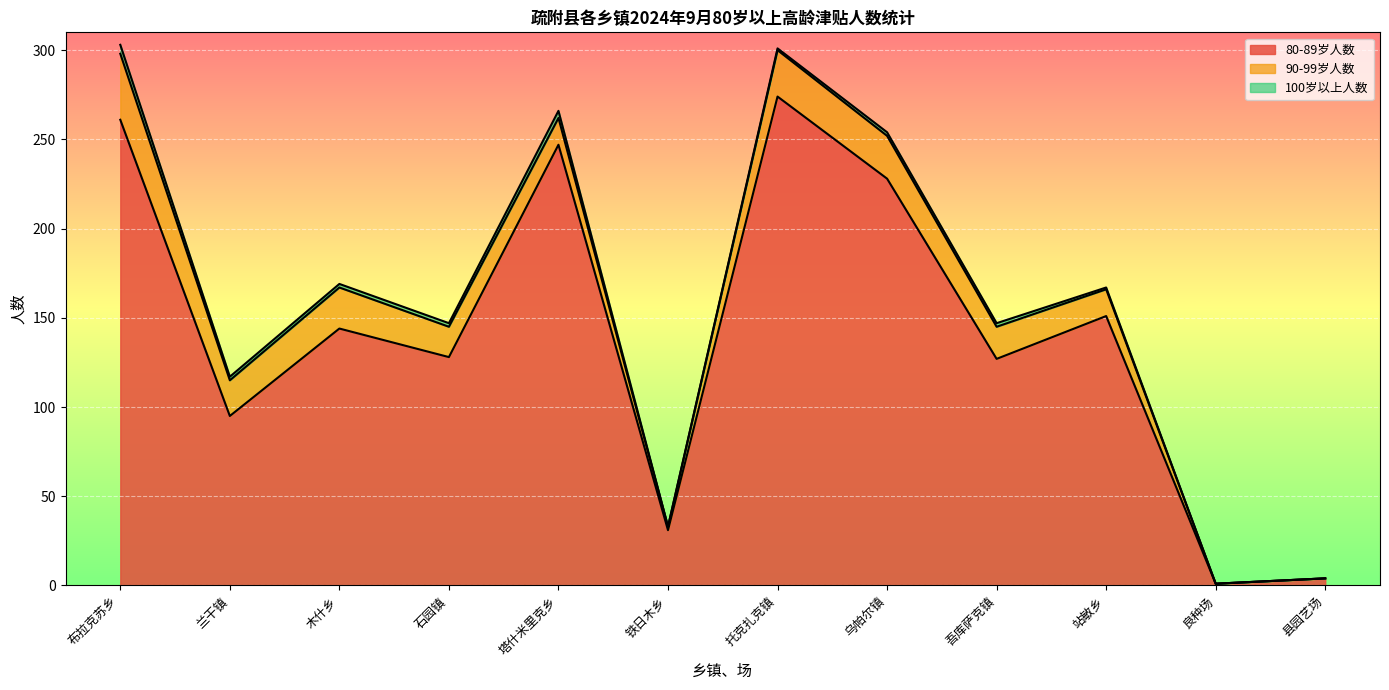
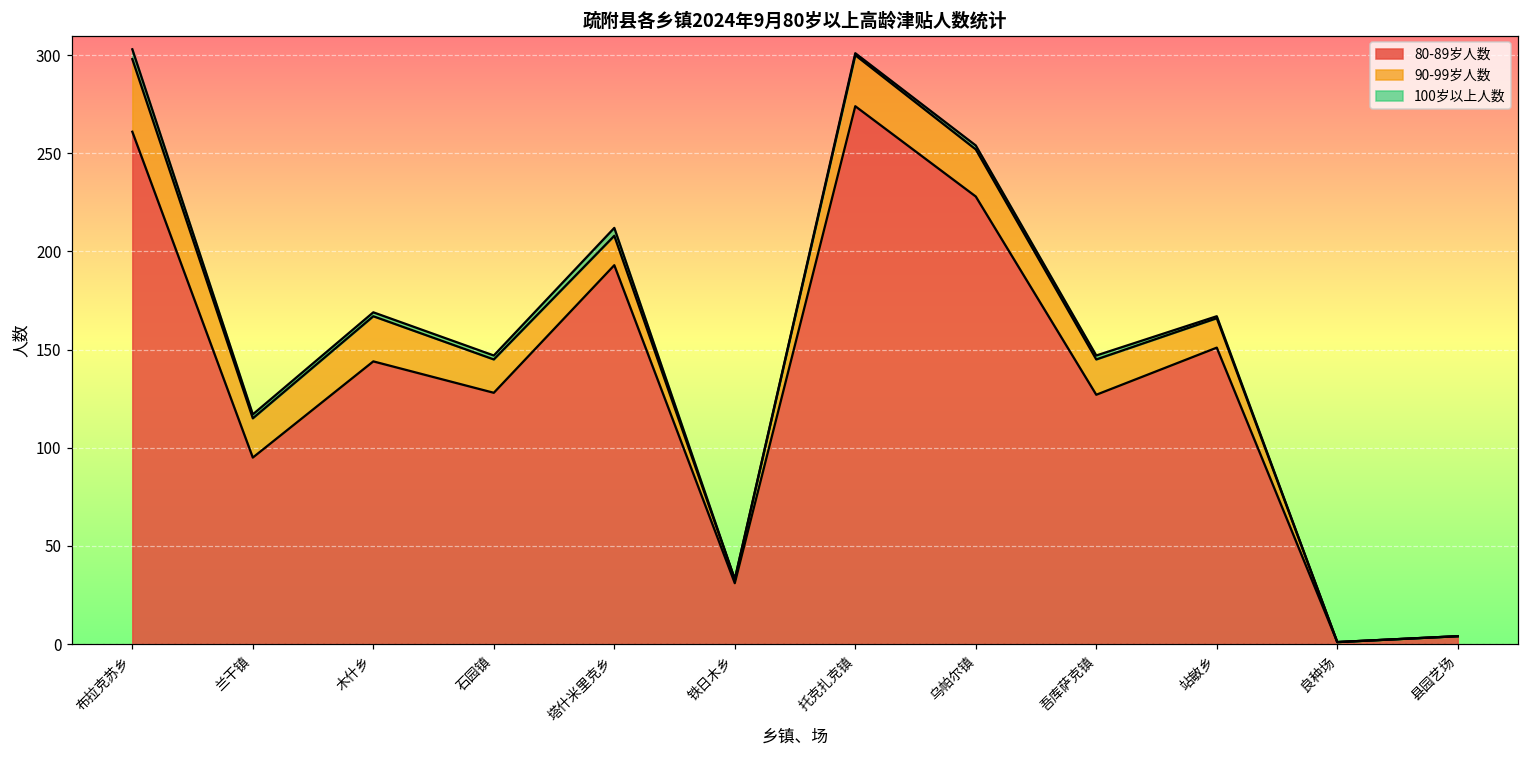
80-89岁人数, 塔什米里克乡: 247 -> 193
